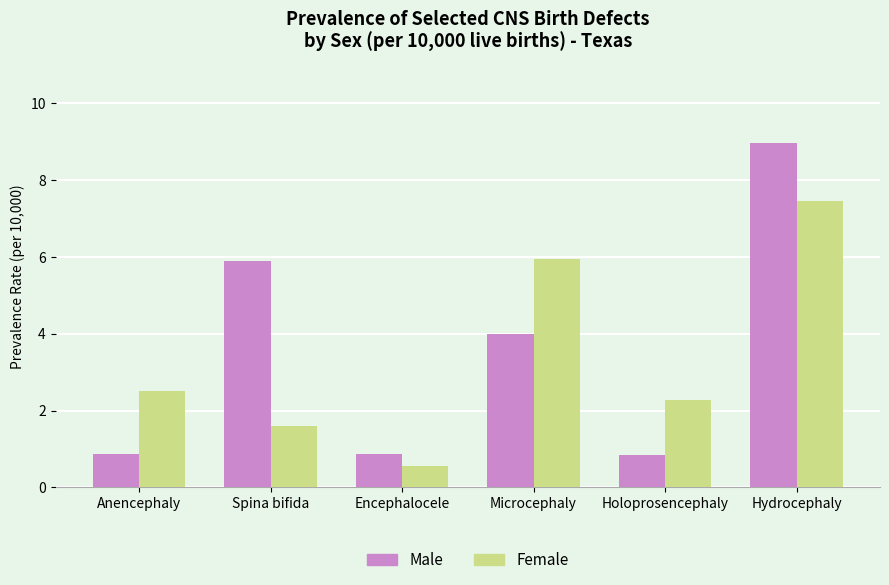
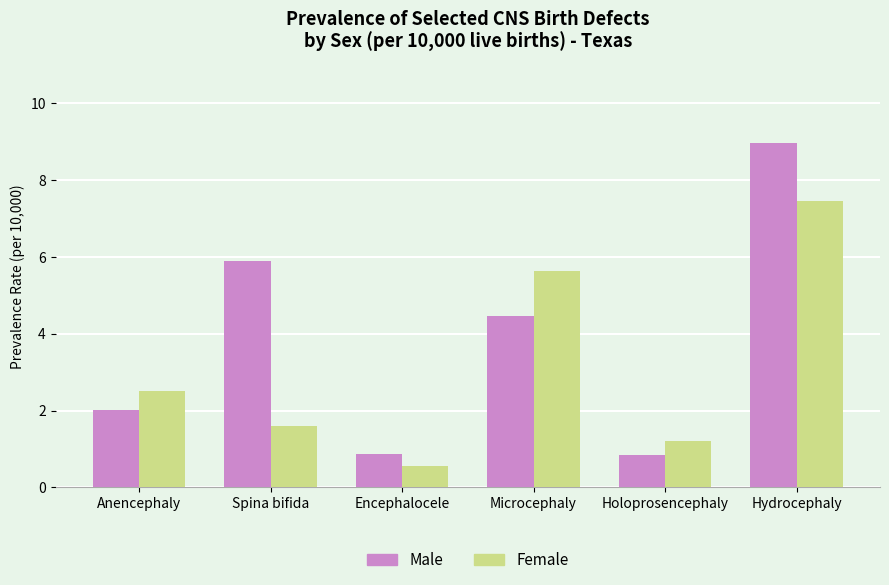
Male, Anencephaly: 0.9 -> 2.0
Male, Microcephaly: 4.0 -> 4.5
Female, Microcephaly: 5.9 -> 5.6
Female, Holoprosencephaly: 2.3 -> 1.2
